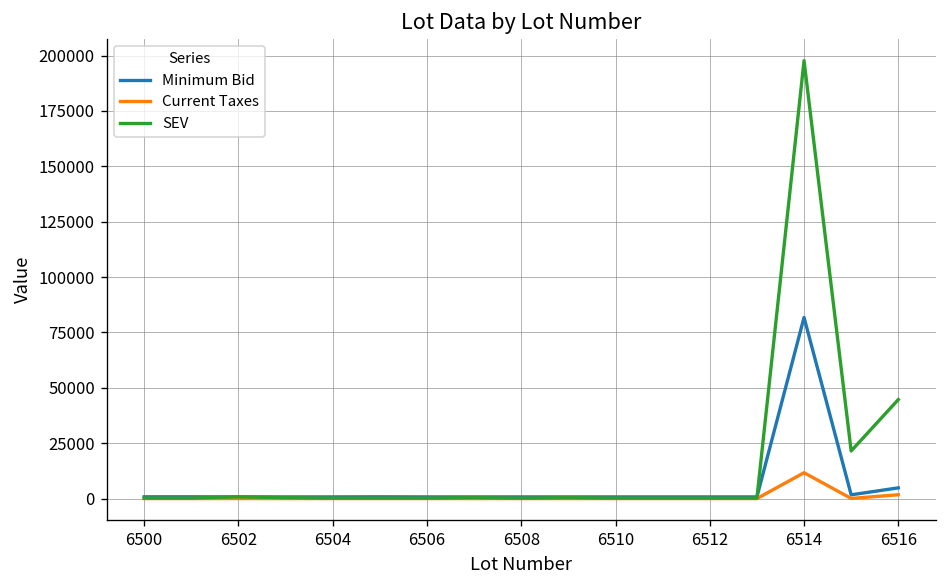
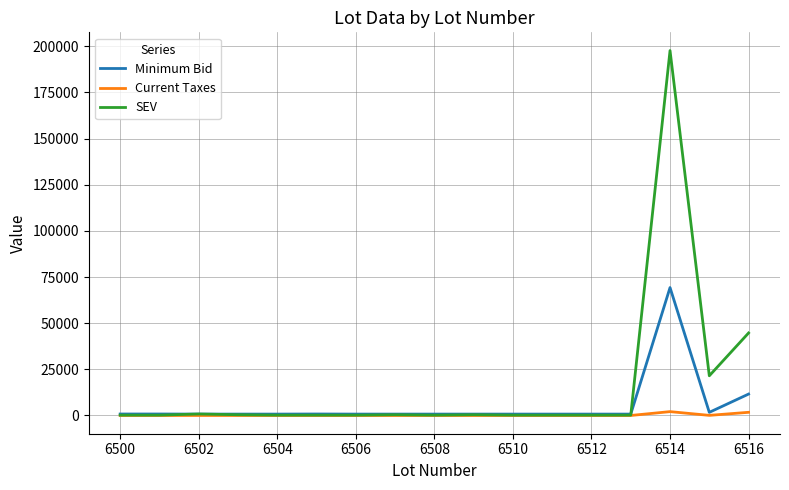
Minimum Bid, 6514: 82000 -> 69000
Current Taxes, 6514: 12000 -> 2000
Minimum Bid, 6516: 5000 -> 12000
